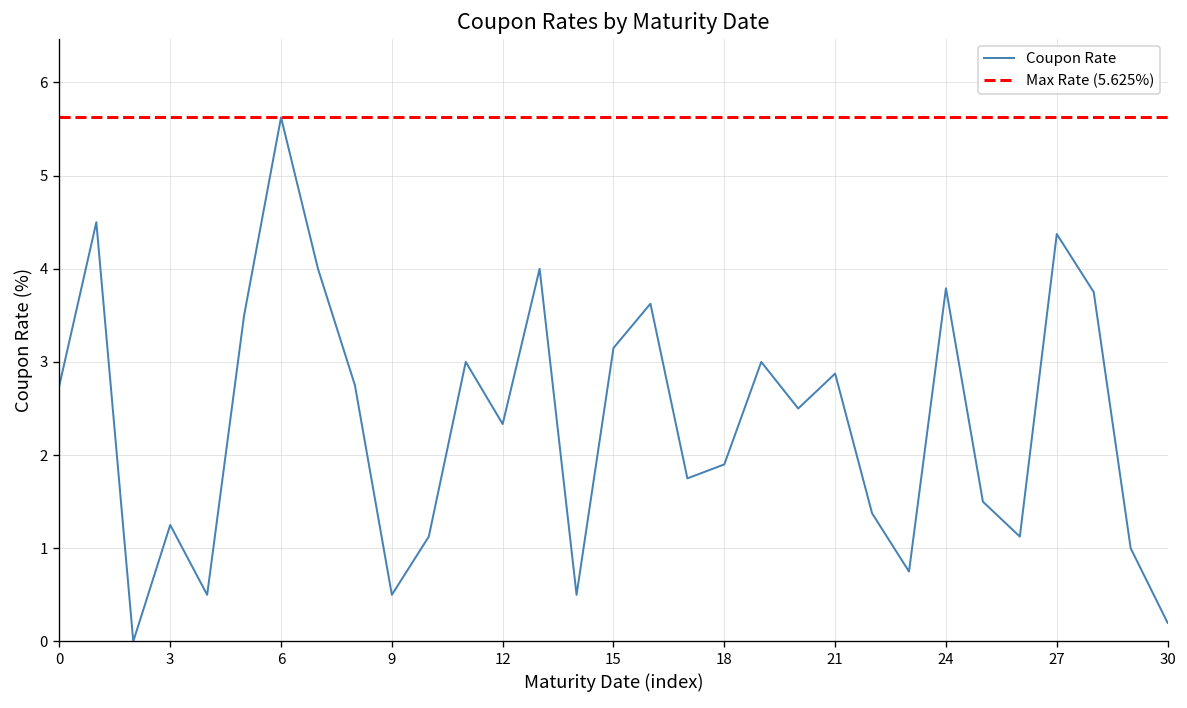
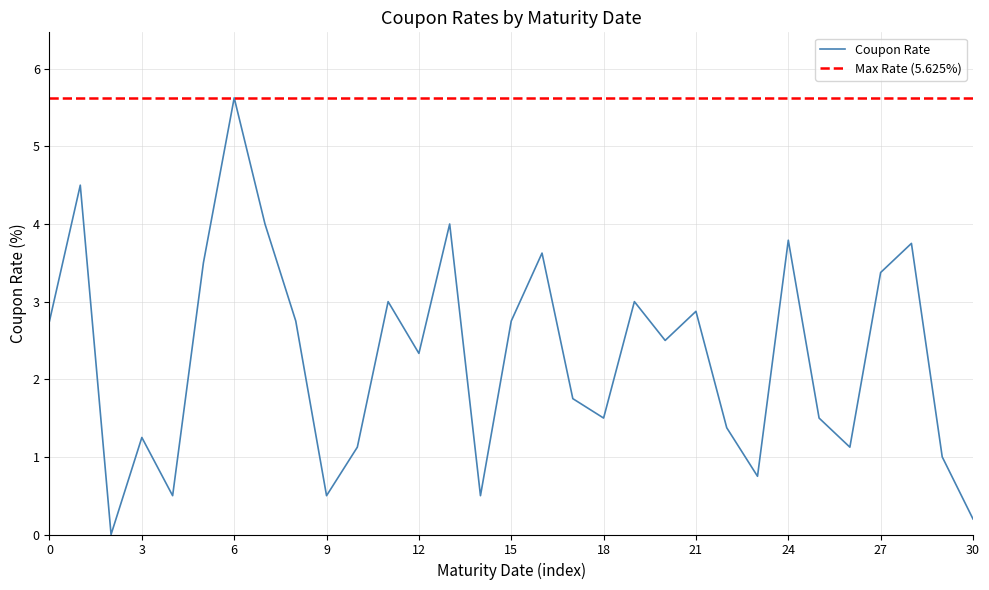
15: 3.2 -> 2.8
18: 1.9 -> 1.5
27: 4.4 -> 3.4
